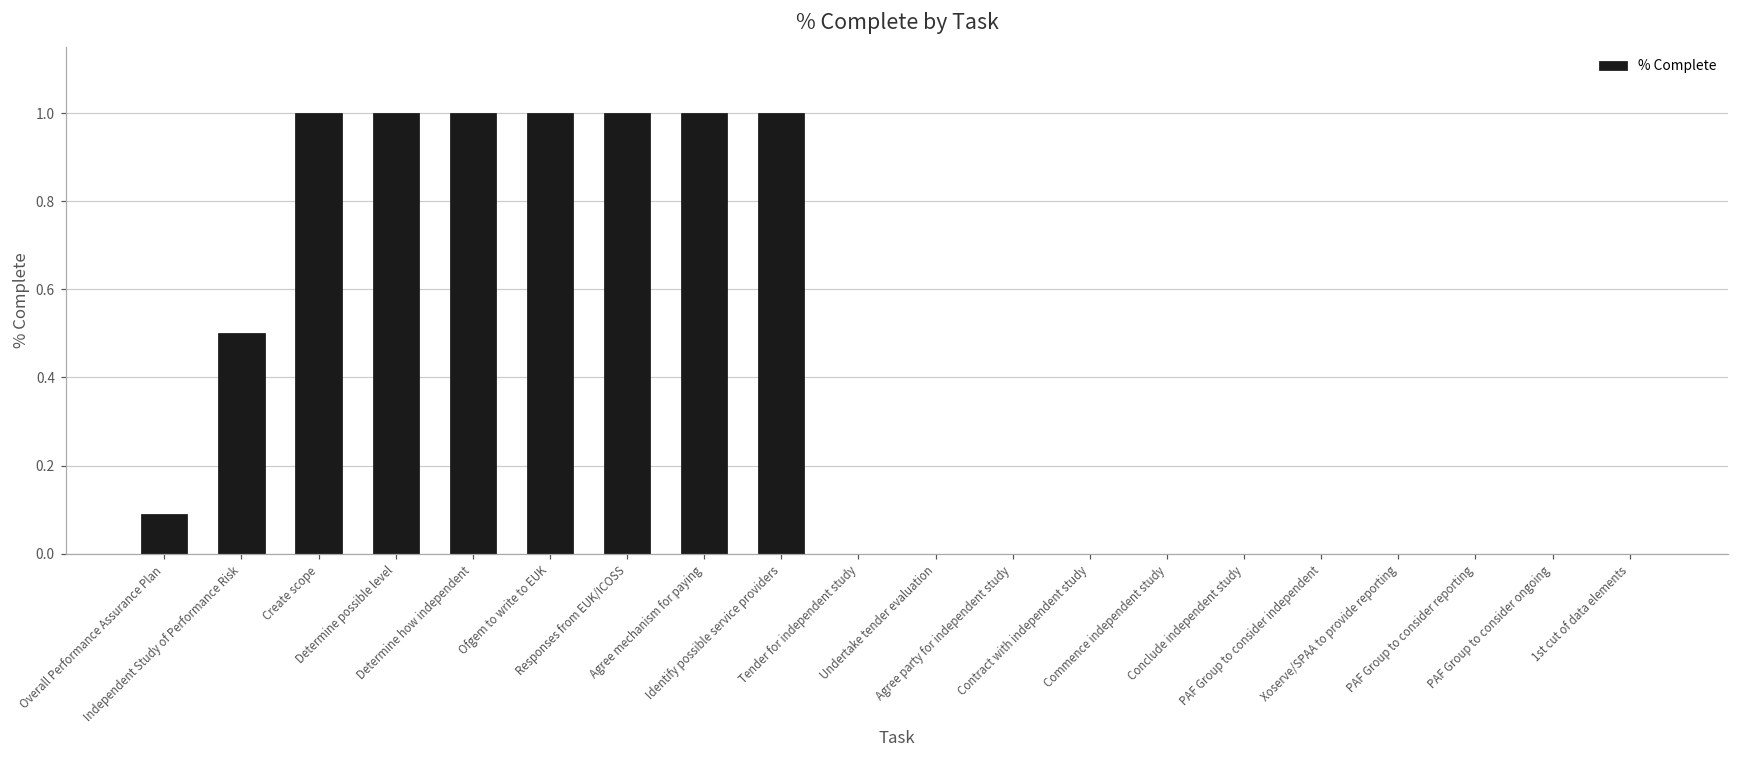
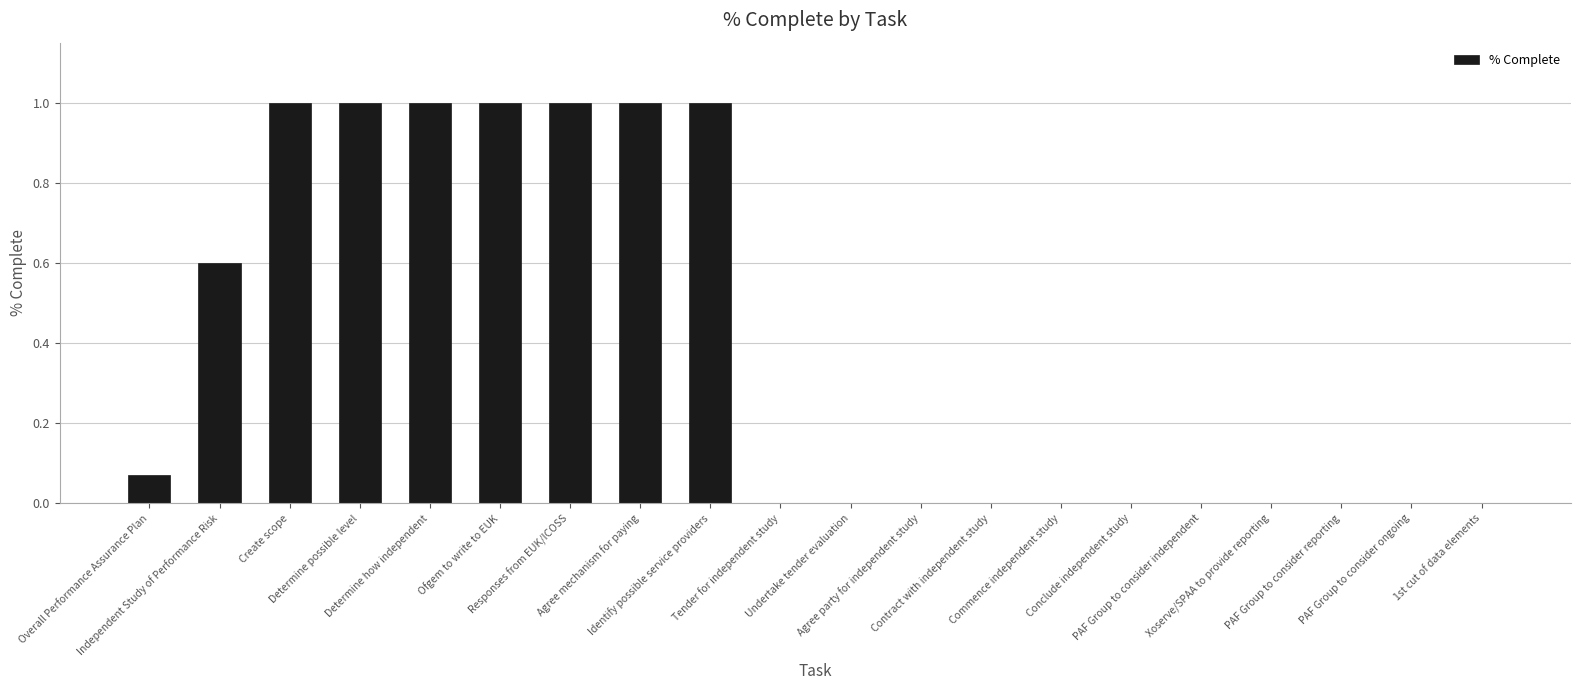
Overall Performance Assurance Plan: 0.09 -> 0.07
Independent Study of Performance Risk: 0.5 -> 0.6
